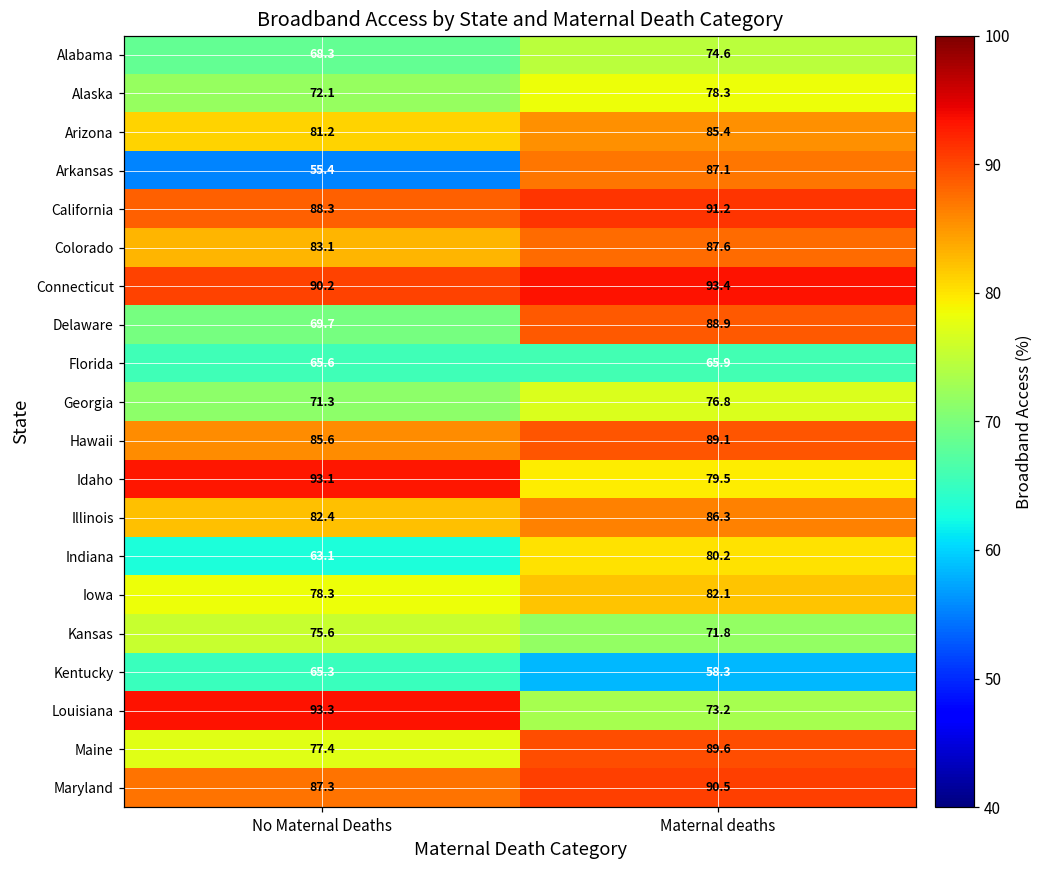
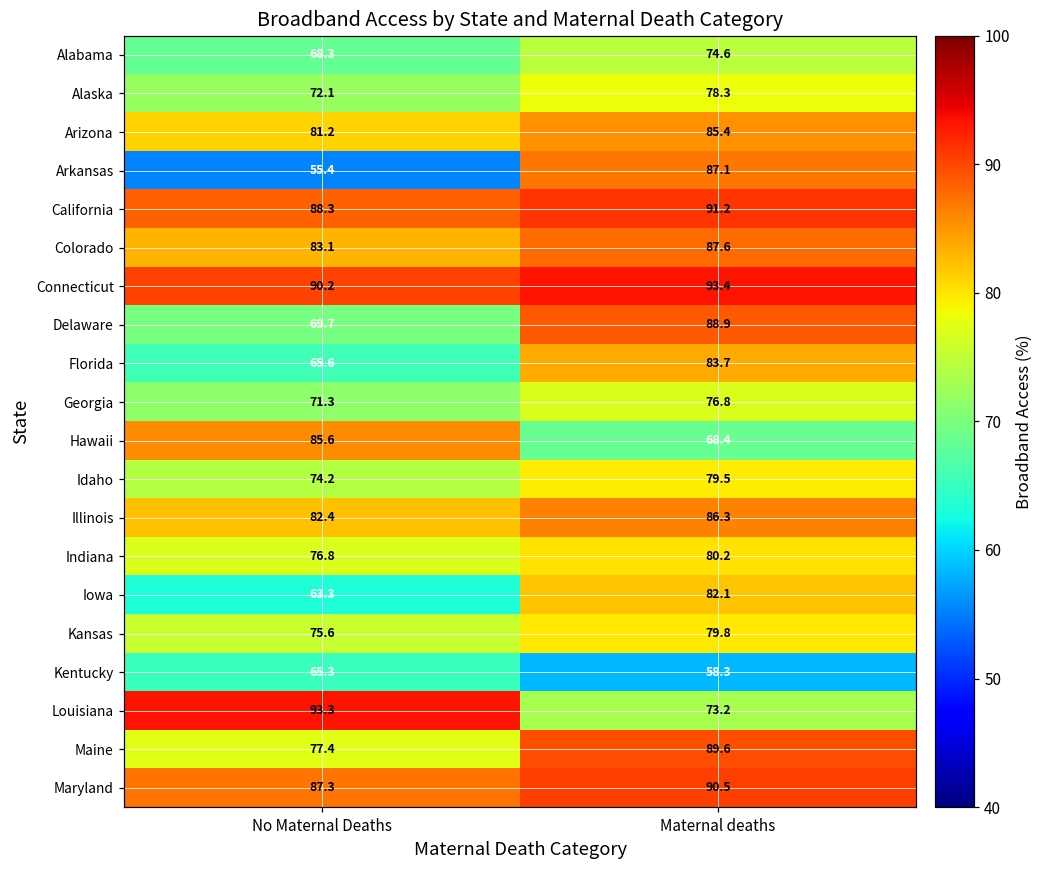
Florida, Maternal deaths: 65.9 -> 83.7
Hawaii, Maternal deaths: 89.1 -> 68.4
Idaho, No Maternal Deaths: 93.1 -> 74.2
Indiana, No Maternal Deaths: 63.1 -> 76.8
Iowa, No Maternal Deaths: 78.3 -> 63.3
Kansas, Maternal deaths: 71.8 -> 79.8
